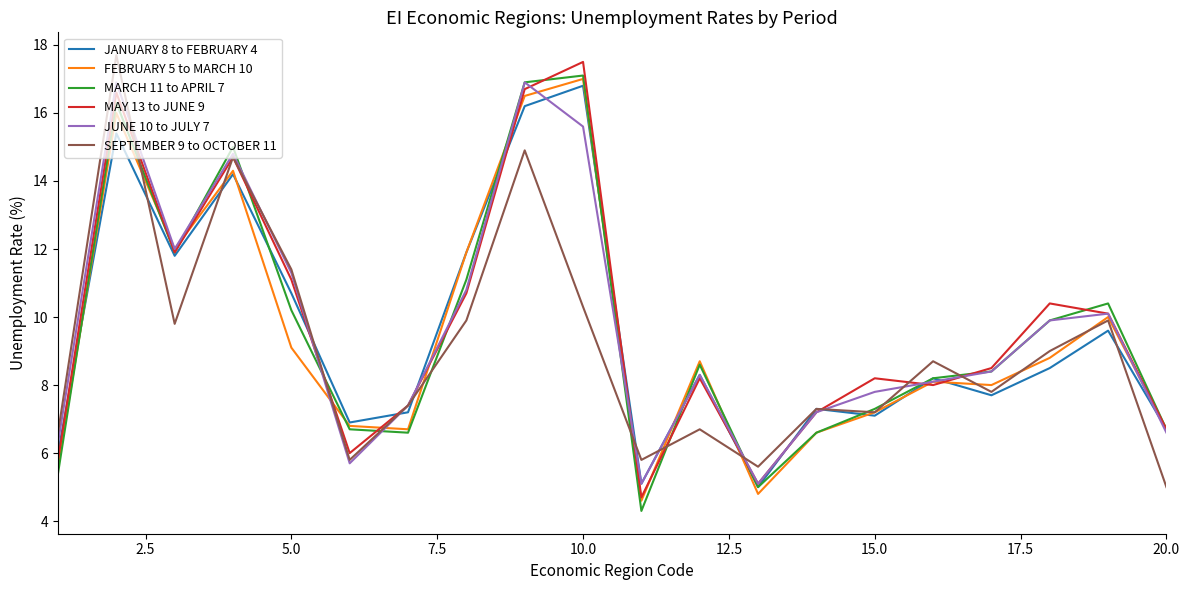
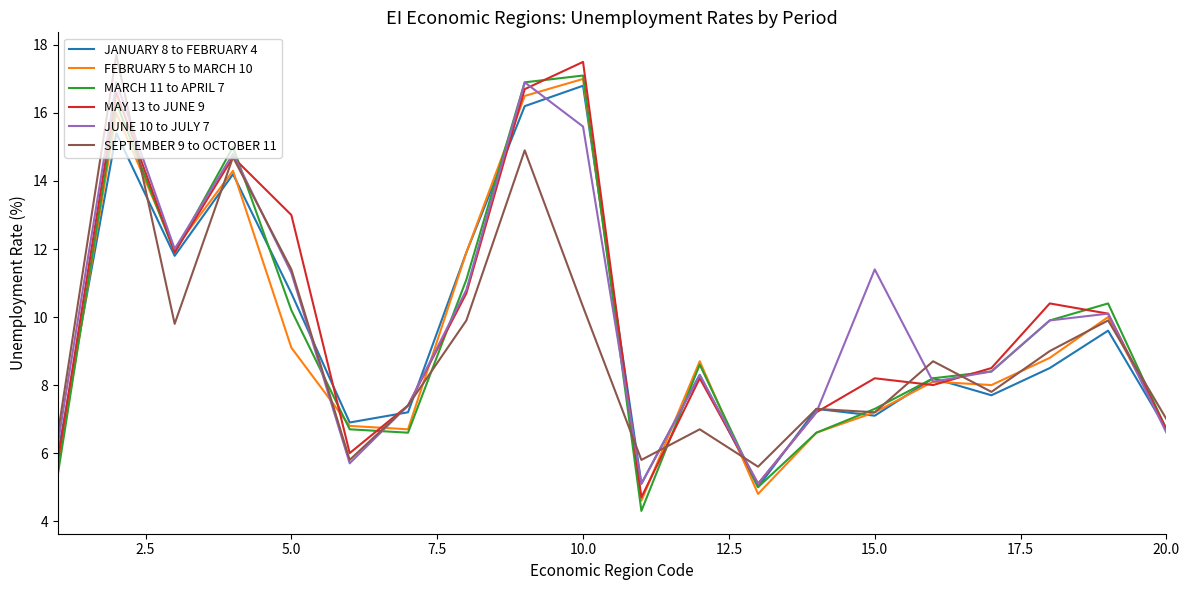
MAY 13 to JUNE 9, 5.0: 11.1 -> 13.0
JUNE 10 to JULY 7, 15.0: 7.8 -> 11.4
SEPTEMBER 9 to OCTOBER 11, 20.0: 5 -> 7
